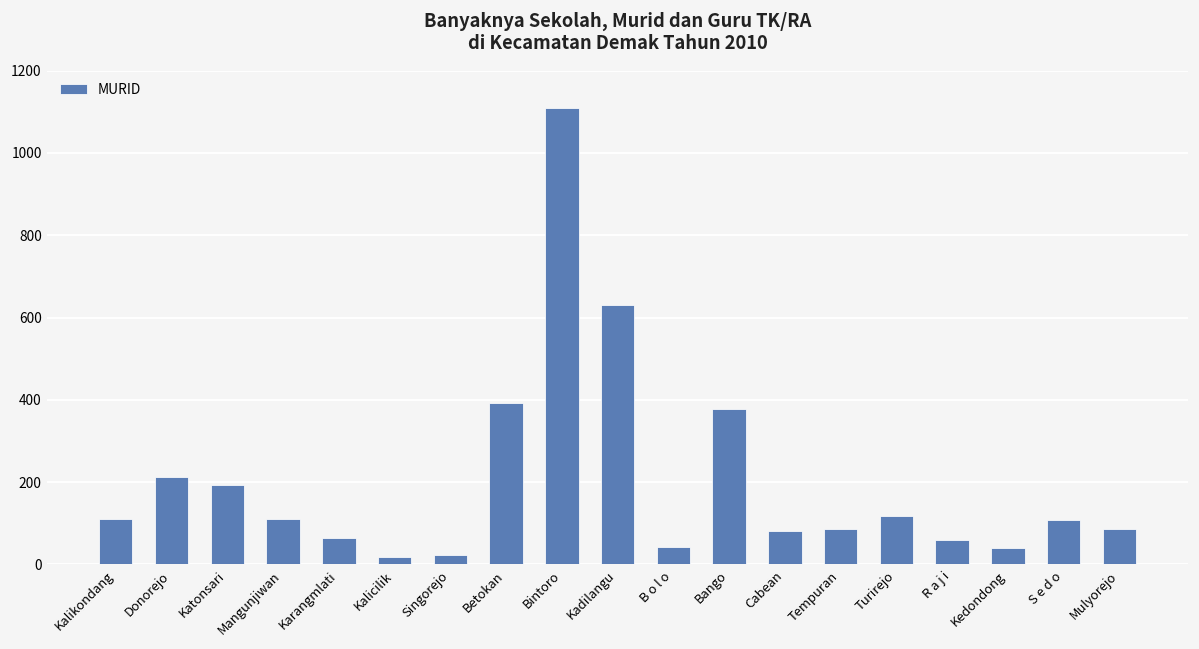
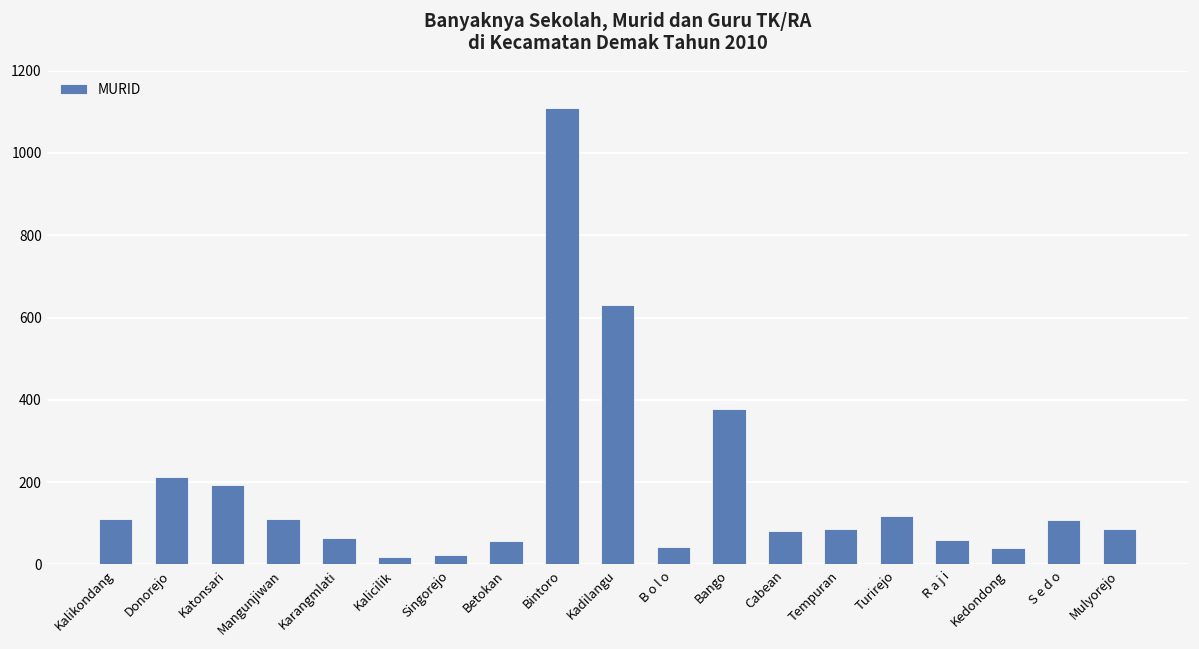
Betokan: 390 -> 60
